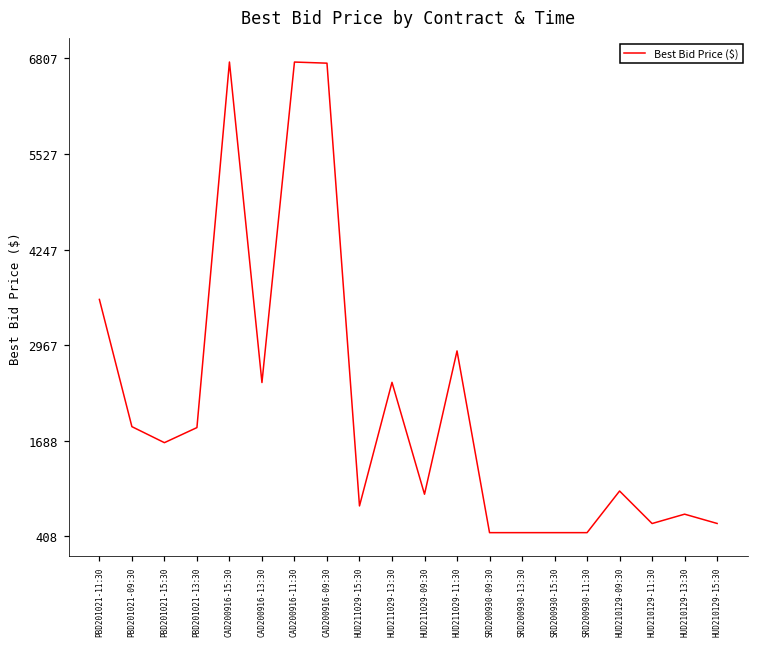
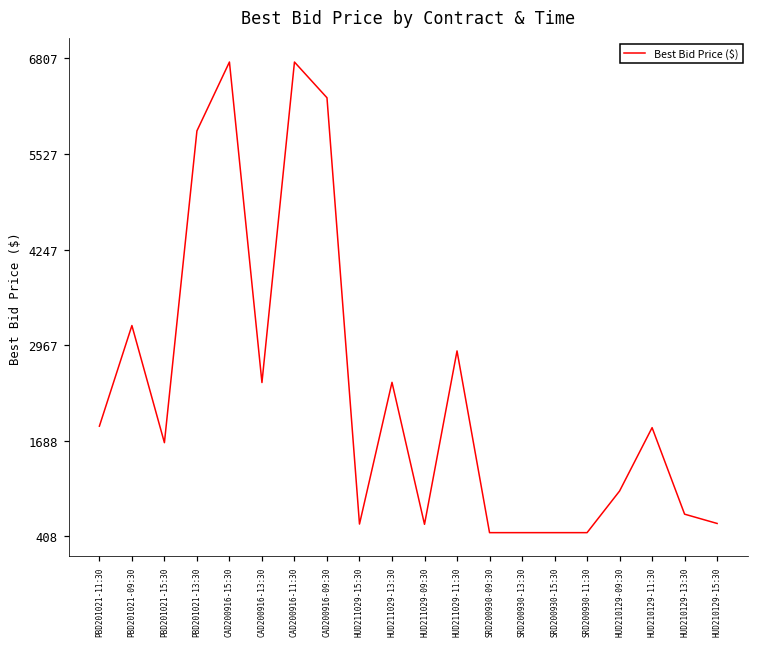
PBD201021-11:30: 3600 -> 1900
PBD201021-09:30: 1900 -> 3200
PBD201021-13:30: 1900 -> 5800
CAD200916-09:30: 6700 -> 6300
HUD211029-15:30: 800 -> 600
HUD211029-09:30: 1000 -> 600
HUD210129-11:30: 600 -> 1900
